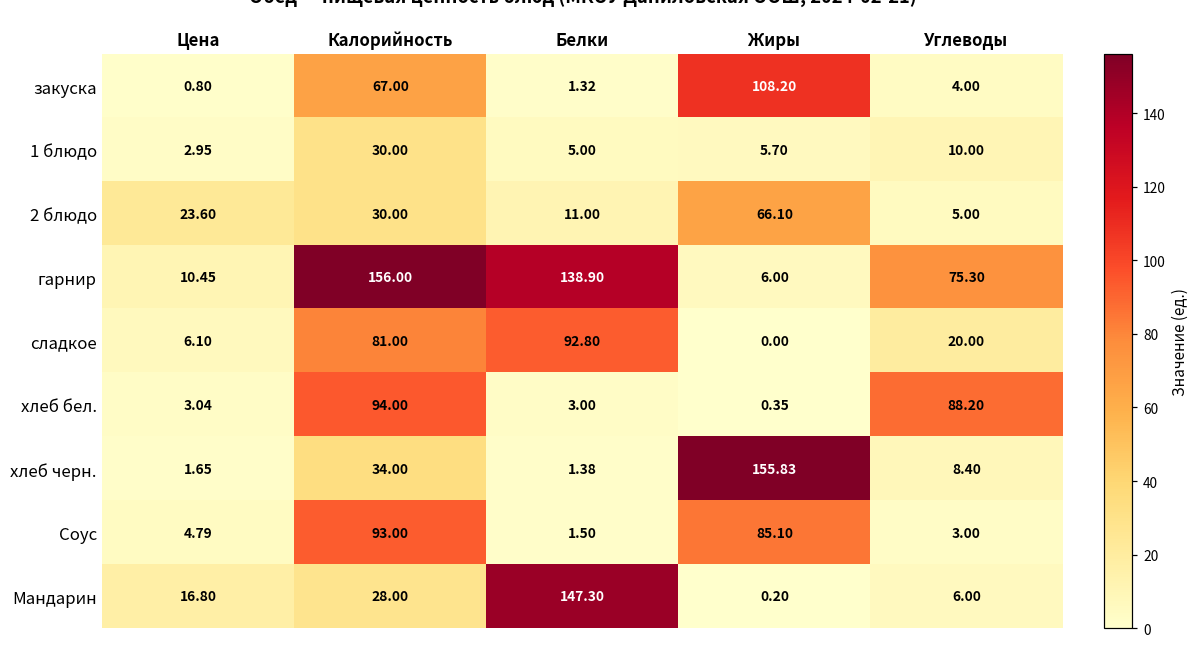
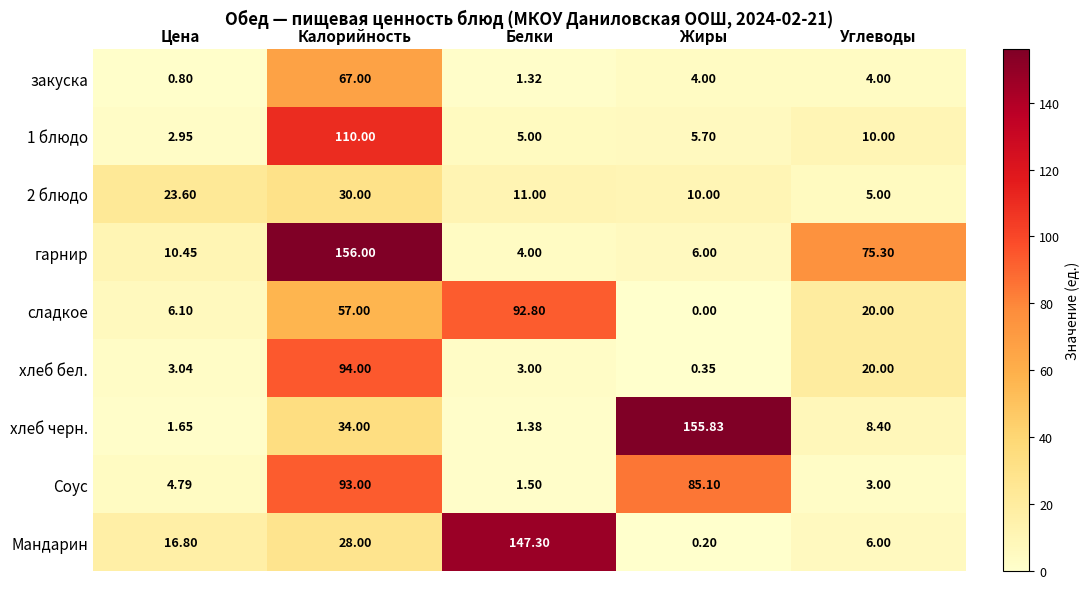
закуска, Жиры: 108.20 -> 4.00
1 блюдо, Калорийность: 30.00 -> 110.00
2 блюдо, Жиры: 66.10 -> 10.00
гарнир, Белки: 138.90 -> 4.00
сладкое, Калорийность: 81.00 -> 57.00
хлеб бел., Углеводы: 88.20 -> 20.00
